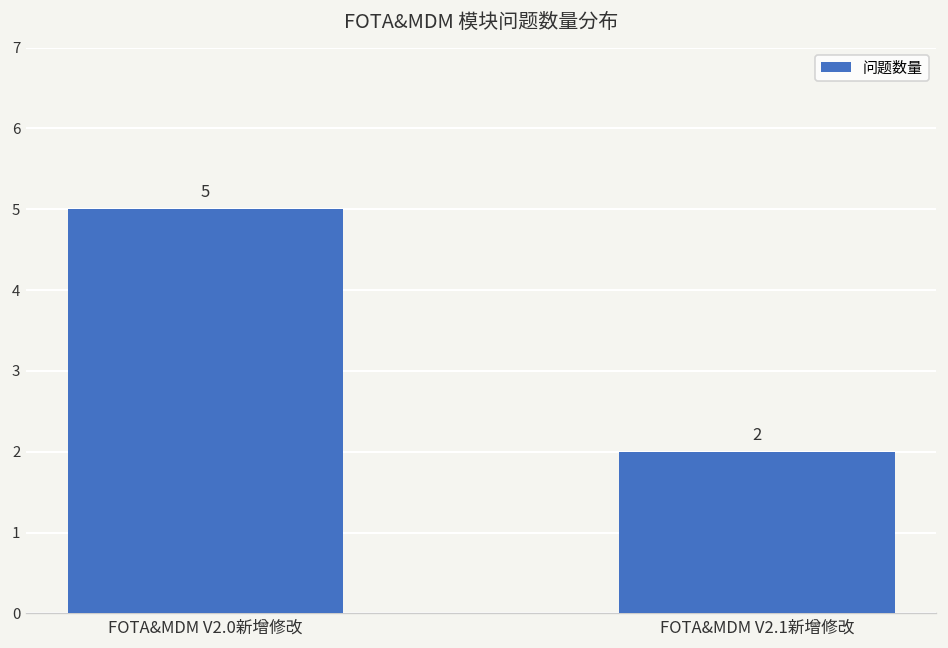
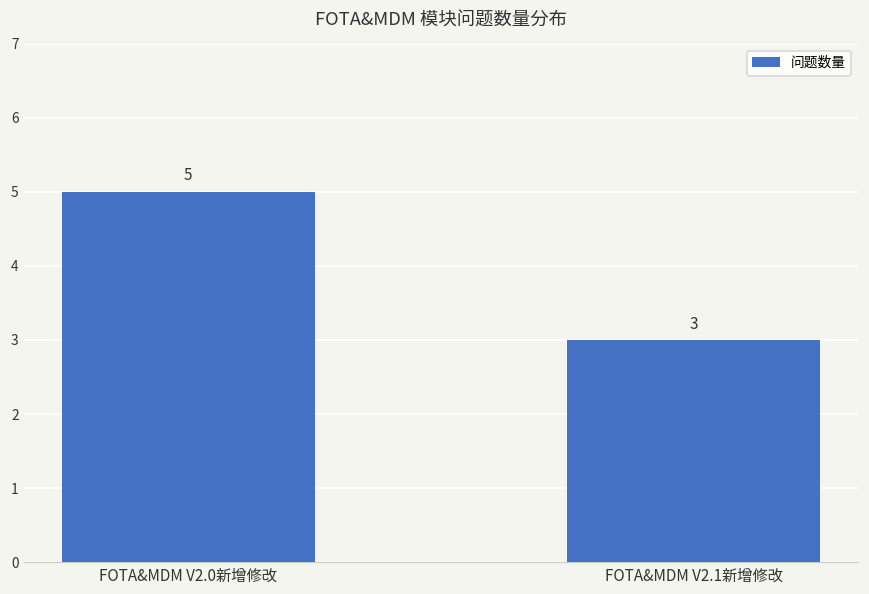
FOTA&MDM V2.1新增修改: 2 -> 3
